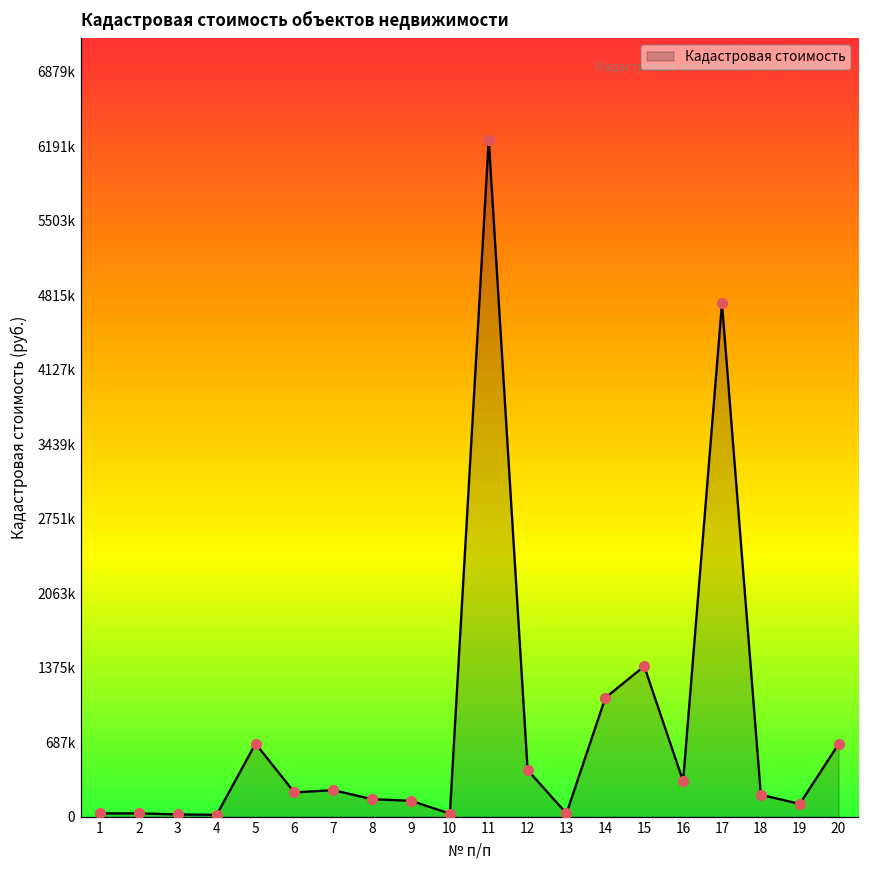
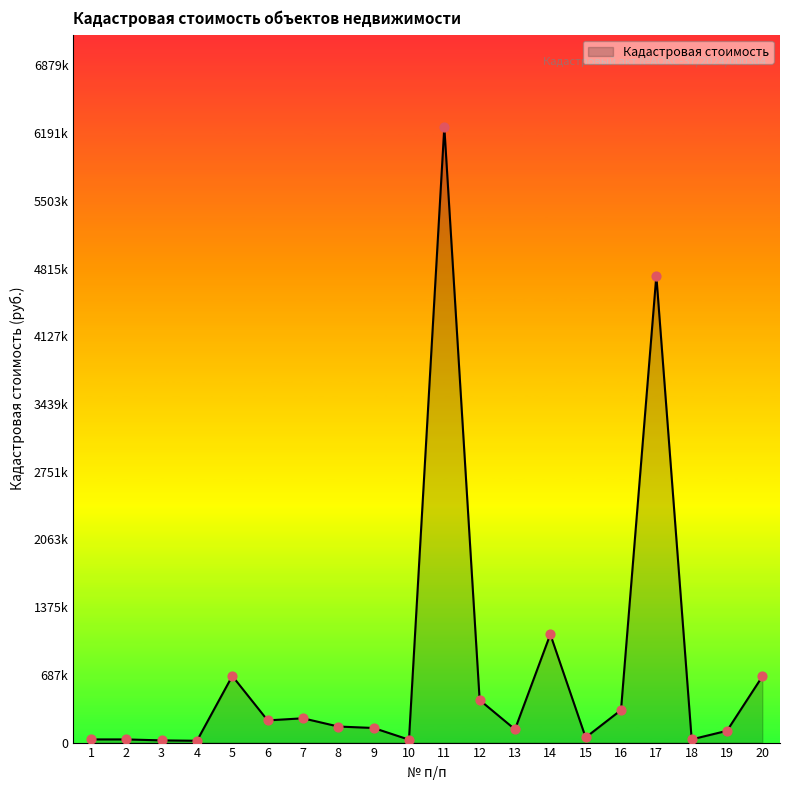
13: 0 -> 100000
15: 1400000 -> 100000
18: 200000 -> 0
